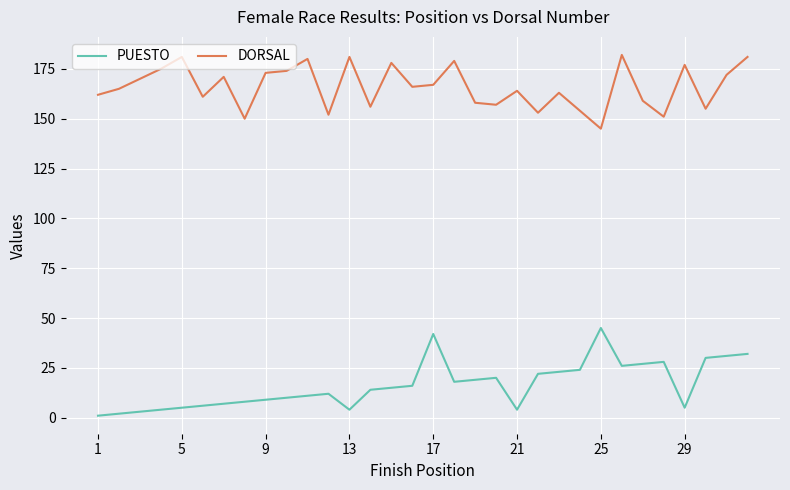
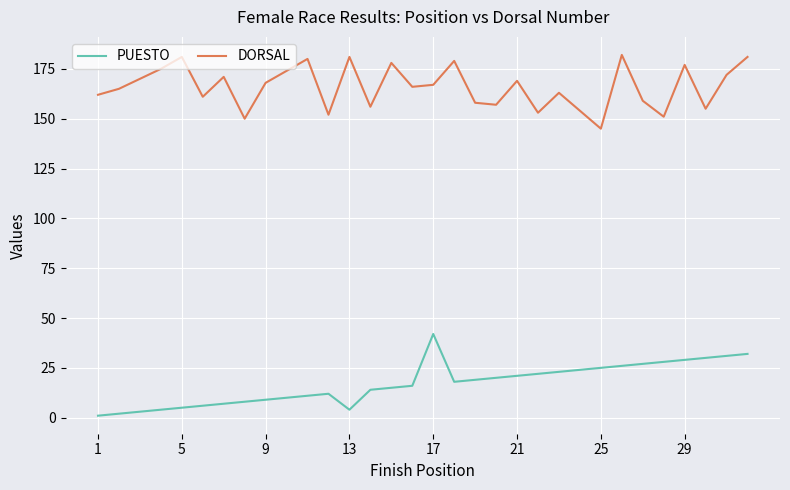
DORSAL, 9: 173 -> 168
PUESTO, 21: 4 -> 21
DORSAL, 21: 164 -> 169
PUESTO, 25: 45 -> 25
PUESTO, 29: 5 -> 29
